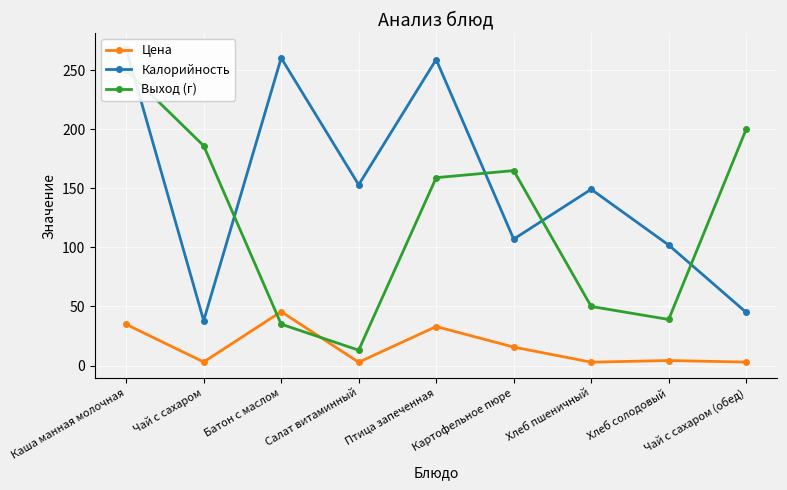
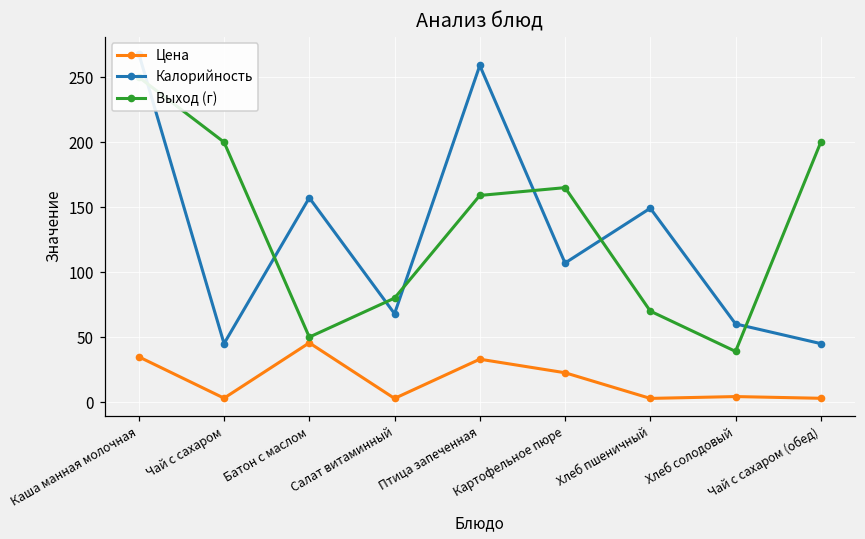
Калорийность, Чай с сахаром: 38 -> 45
Выход (г), Чай с сахаром: 186 -> 200
Калорийность, Батон с маслом: 260 -> 157
Выход (г), Батон с маслом: 35 -> 50
Калорийность, Салат витаминный: 153 -> 68
Выход (г), Салат витаминный: 13 -> 80
Цена, Картофельное пюре: 16 -> 23
Выход (г), Хлеб пшеничный: 50 -> 70
Калорийность, Хлеб солодовый: 102 -> 60
